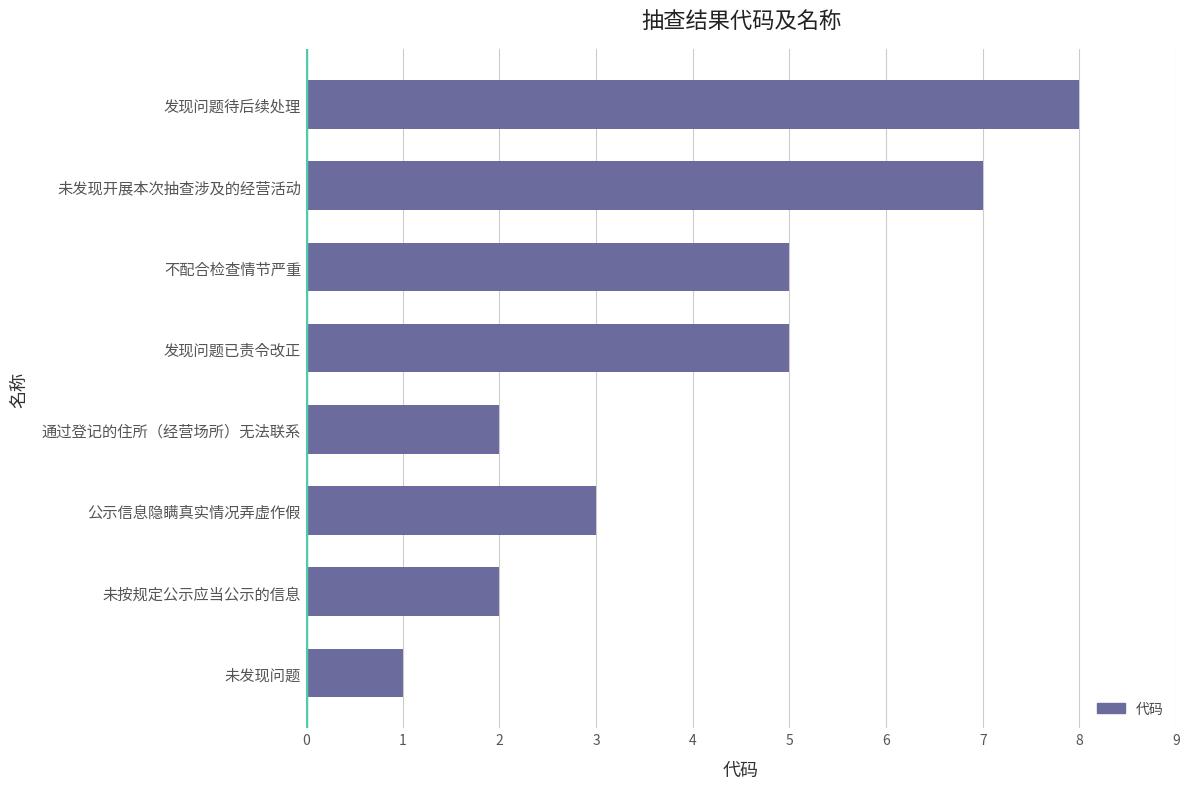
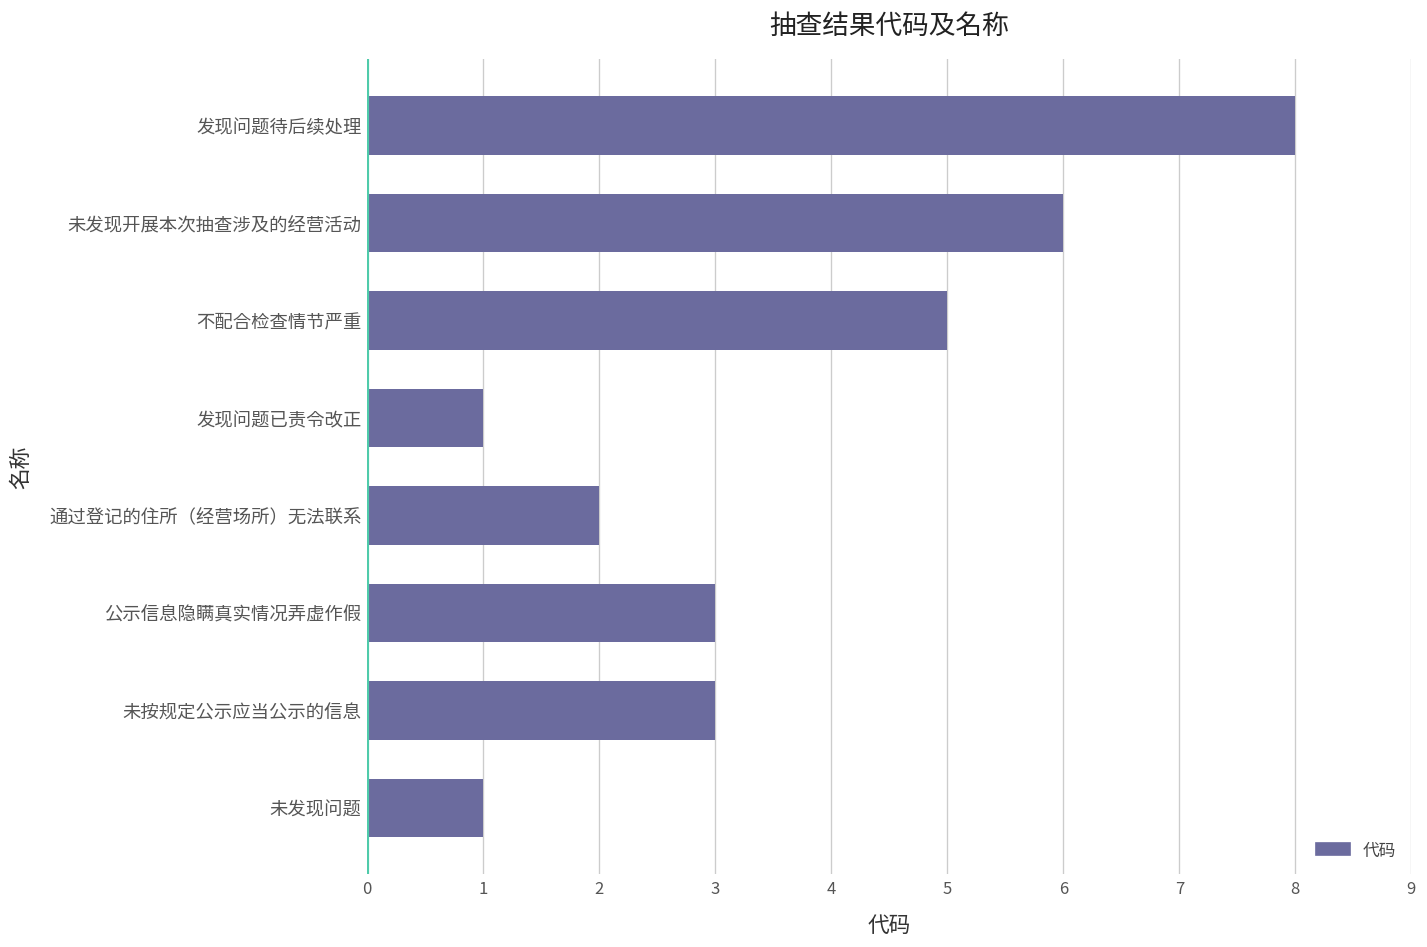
未发现开展本次抽查涉及的经营活动: 7 -> 6
发现问题已责令改正: 5 -> 1
未按规定公示应当公示的信息: 2 -> 3
